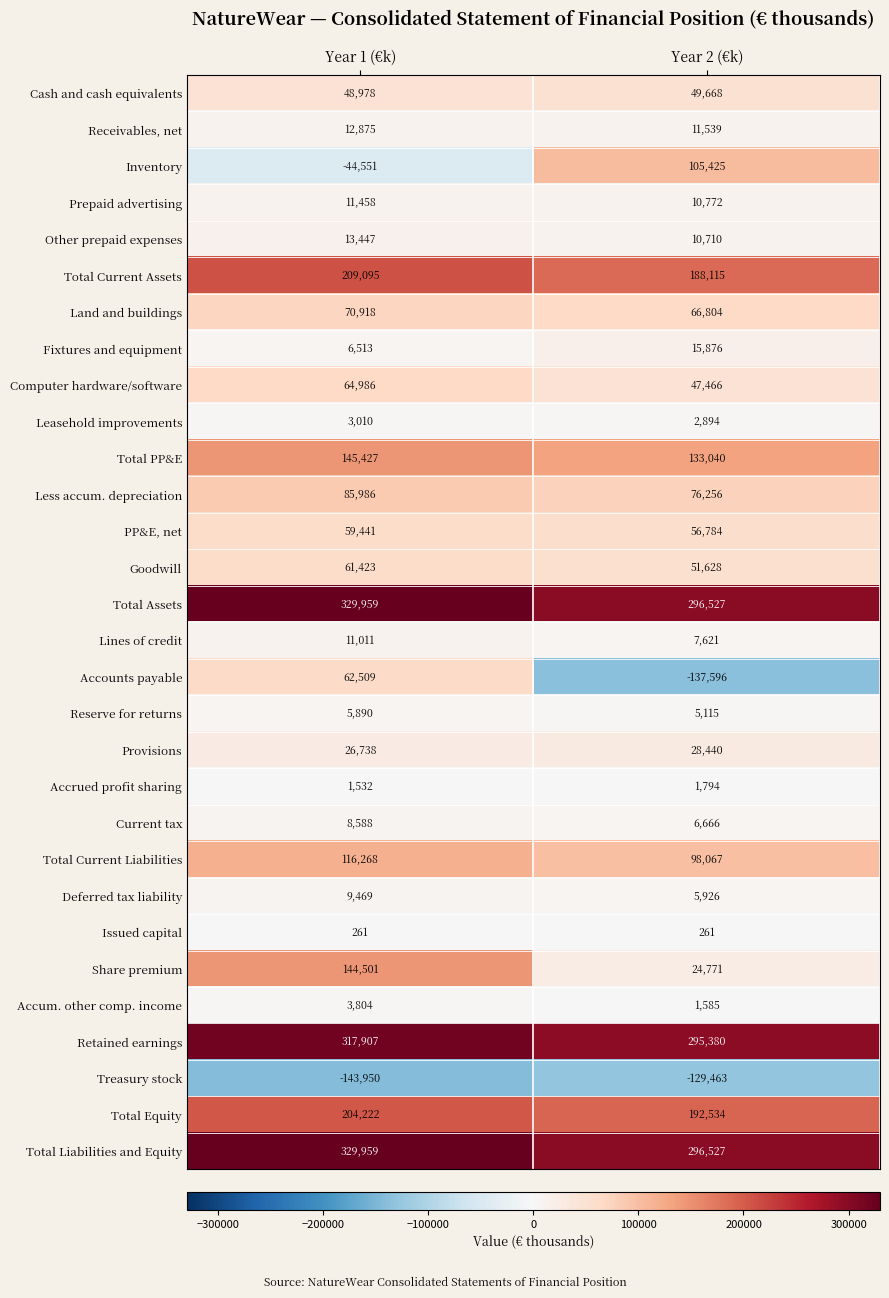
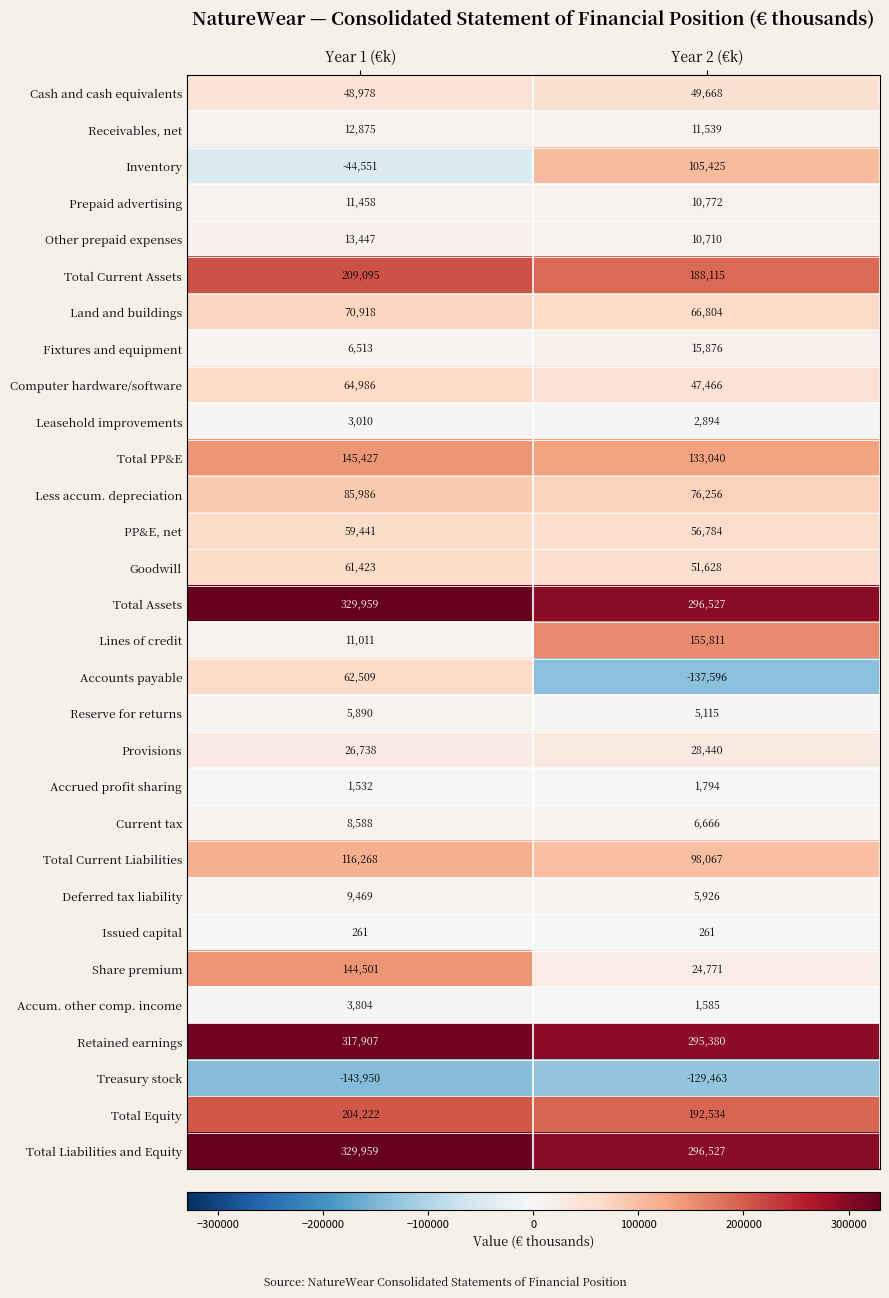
Lines of credit, Year 2 (€k): 7,621 -> 155,811
